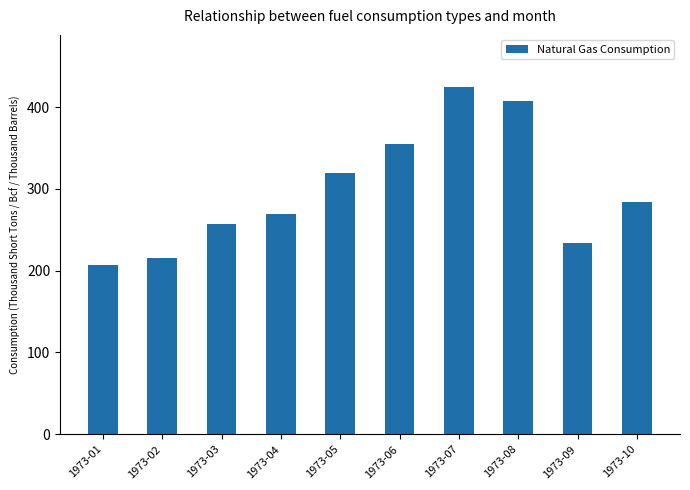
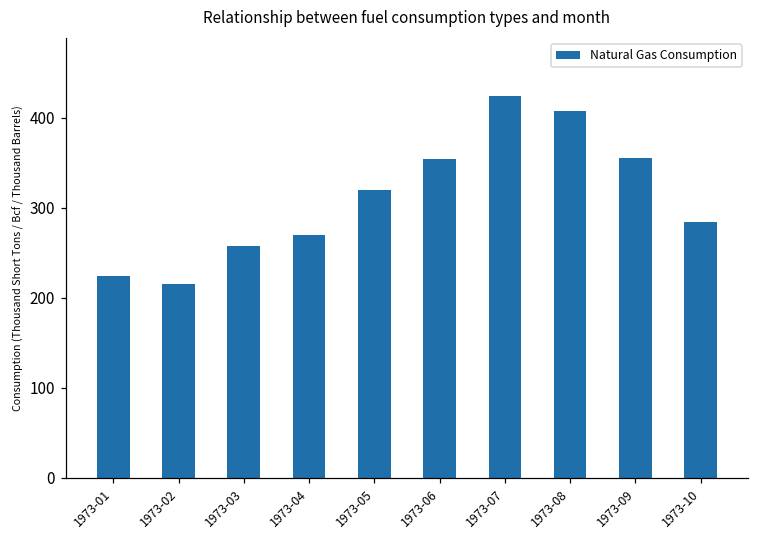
1973-01: 210 -> 220
1973-09: 230 -> 360
